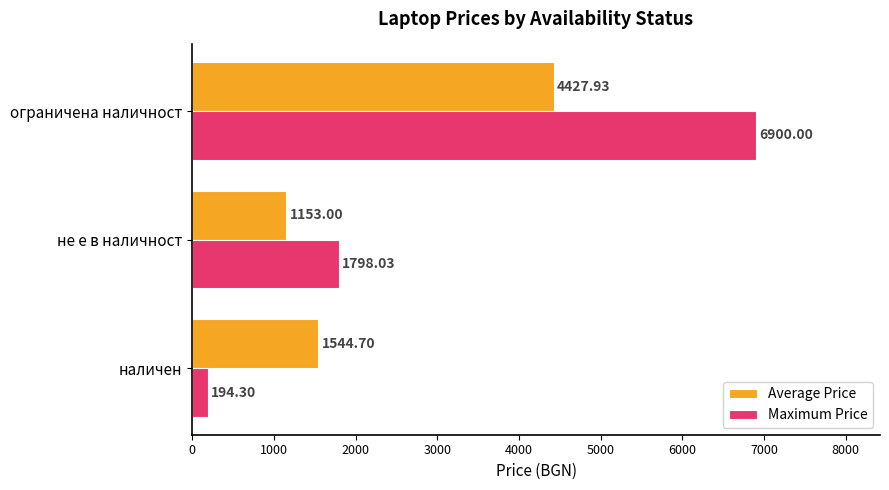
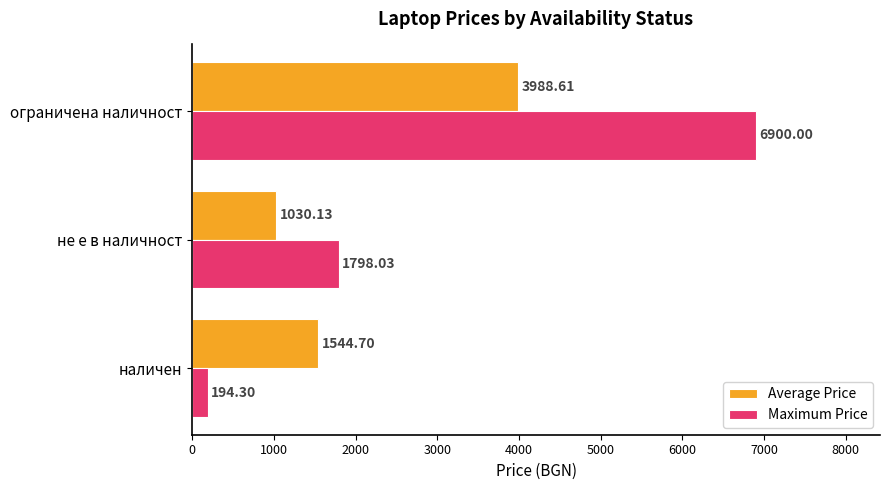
Average Price, ограничена наличност: 4427.93 -> 3988.61
Average Price, не е в наличност: 1153.00 -> 1030.13
